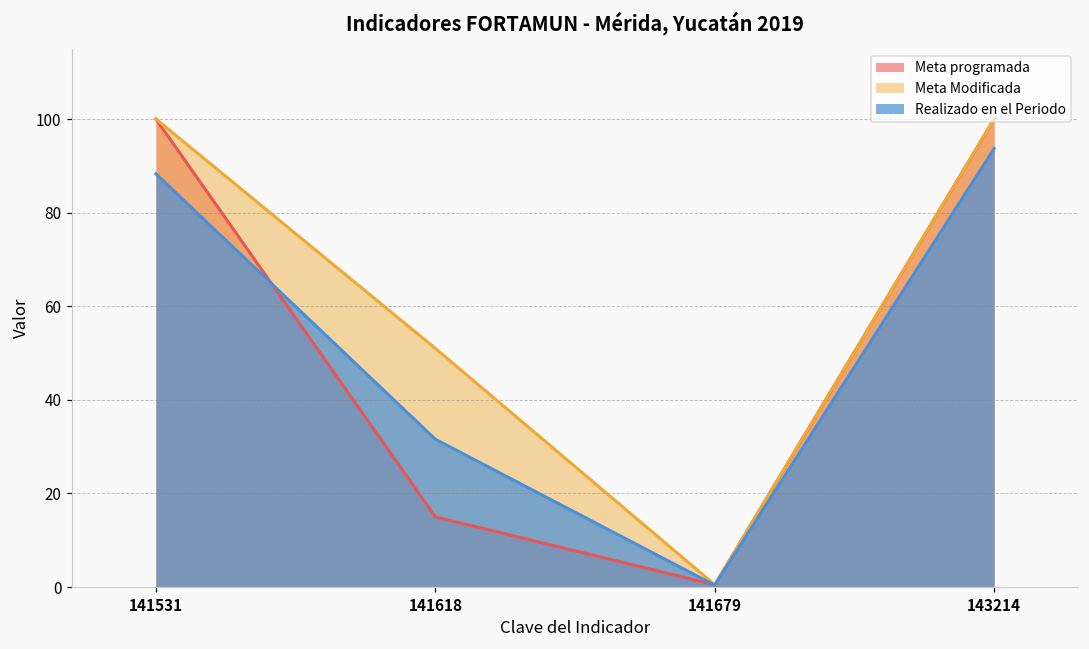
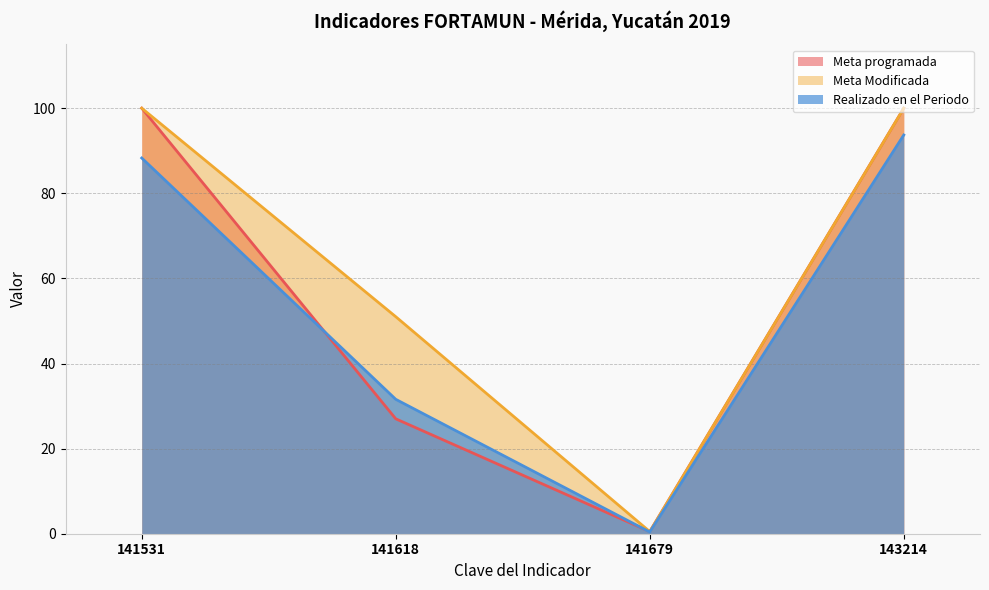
Meta programada, 141618: 15 -> 27
